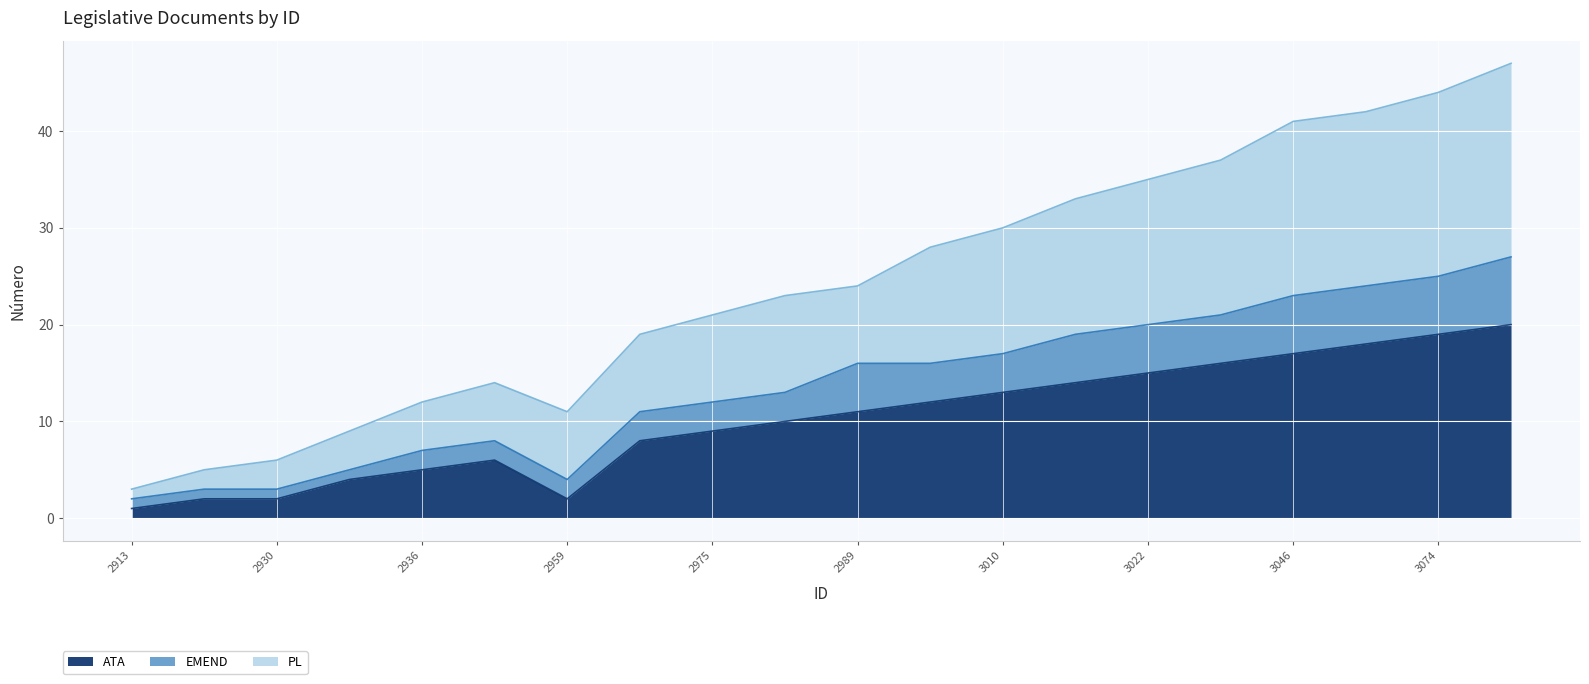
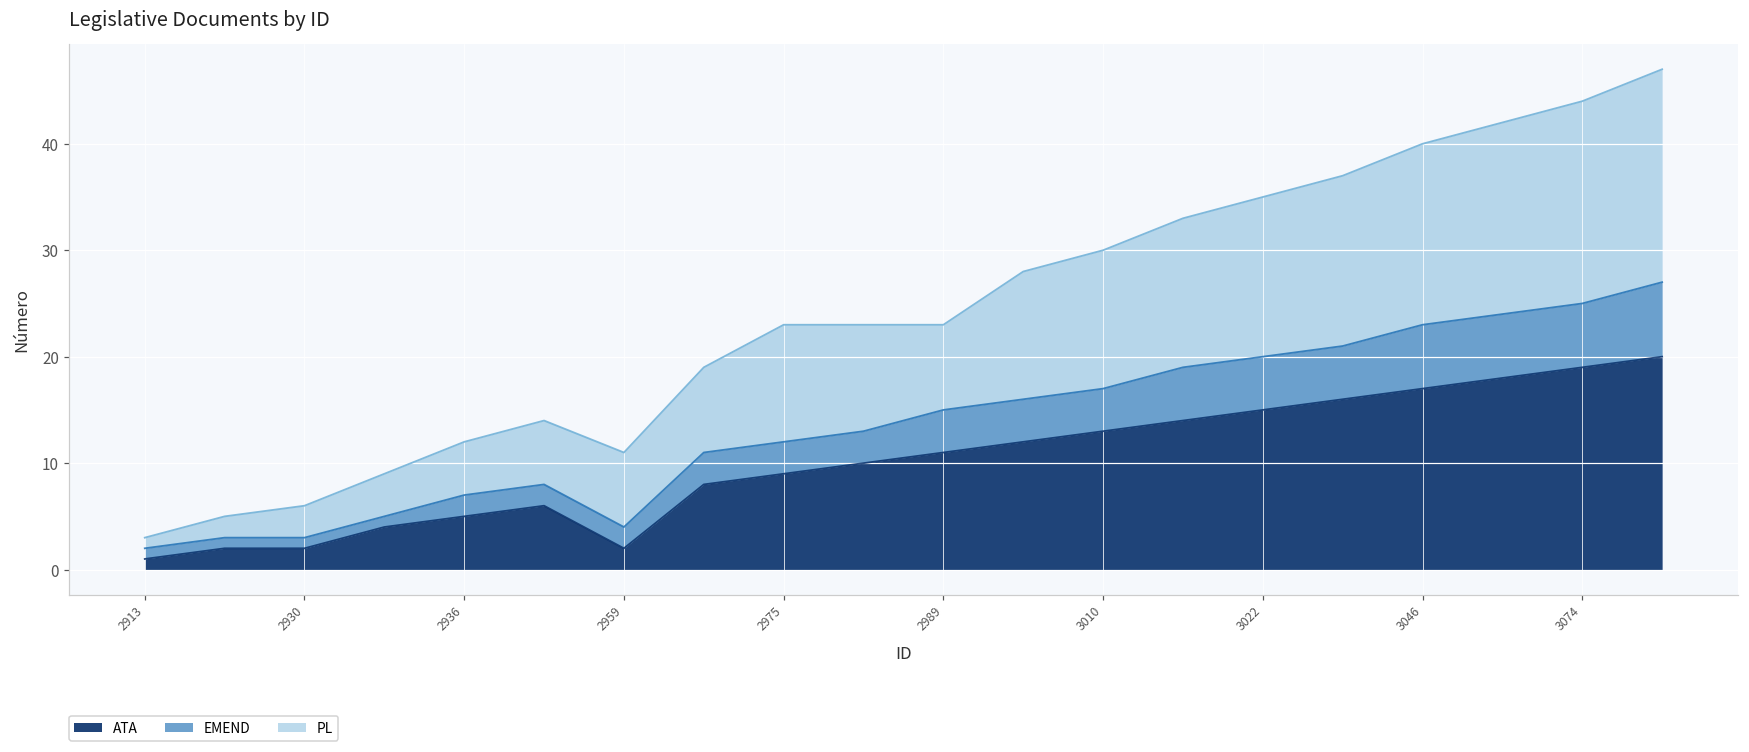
PL, 2975: 9 -> 11
EMEND, 2989: 5 -> 4
PL, 3046: 18 -> 17
